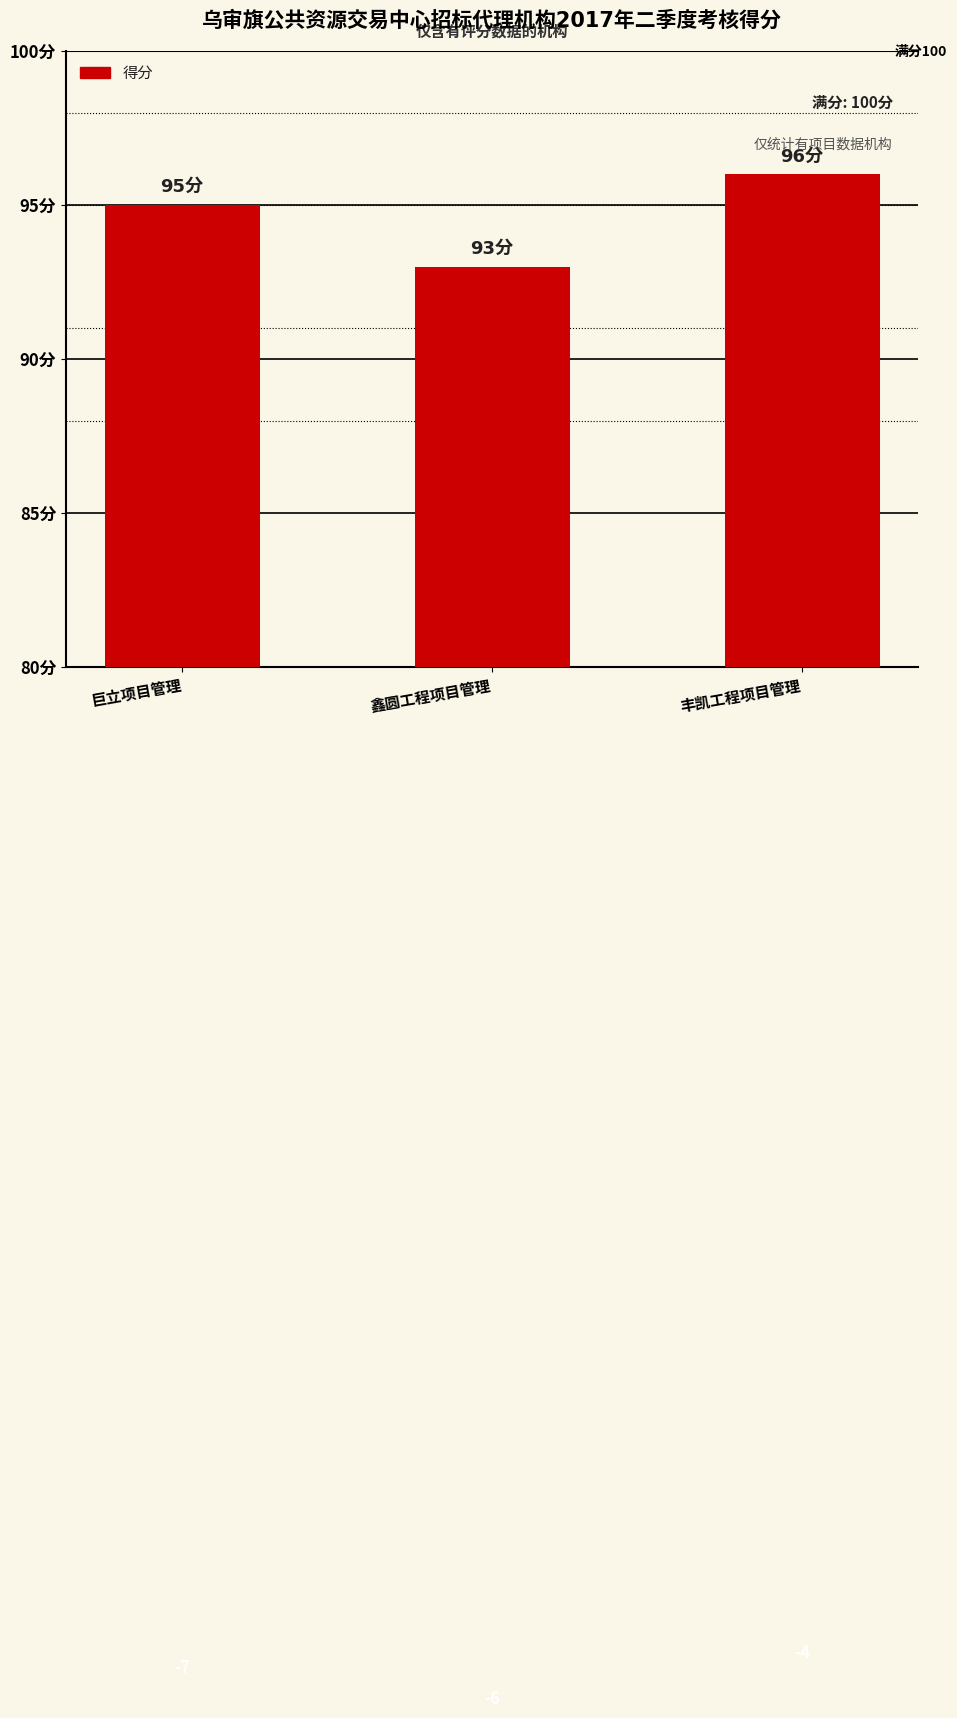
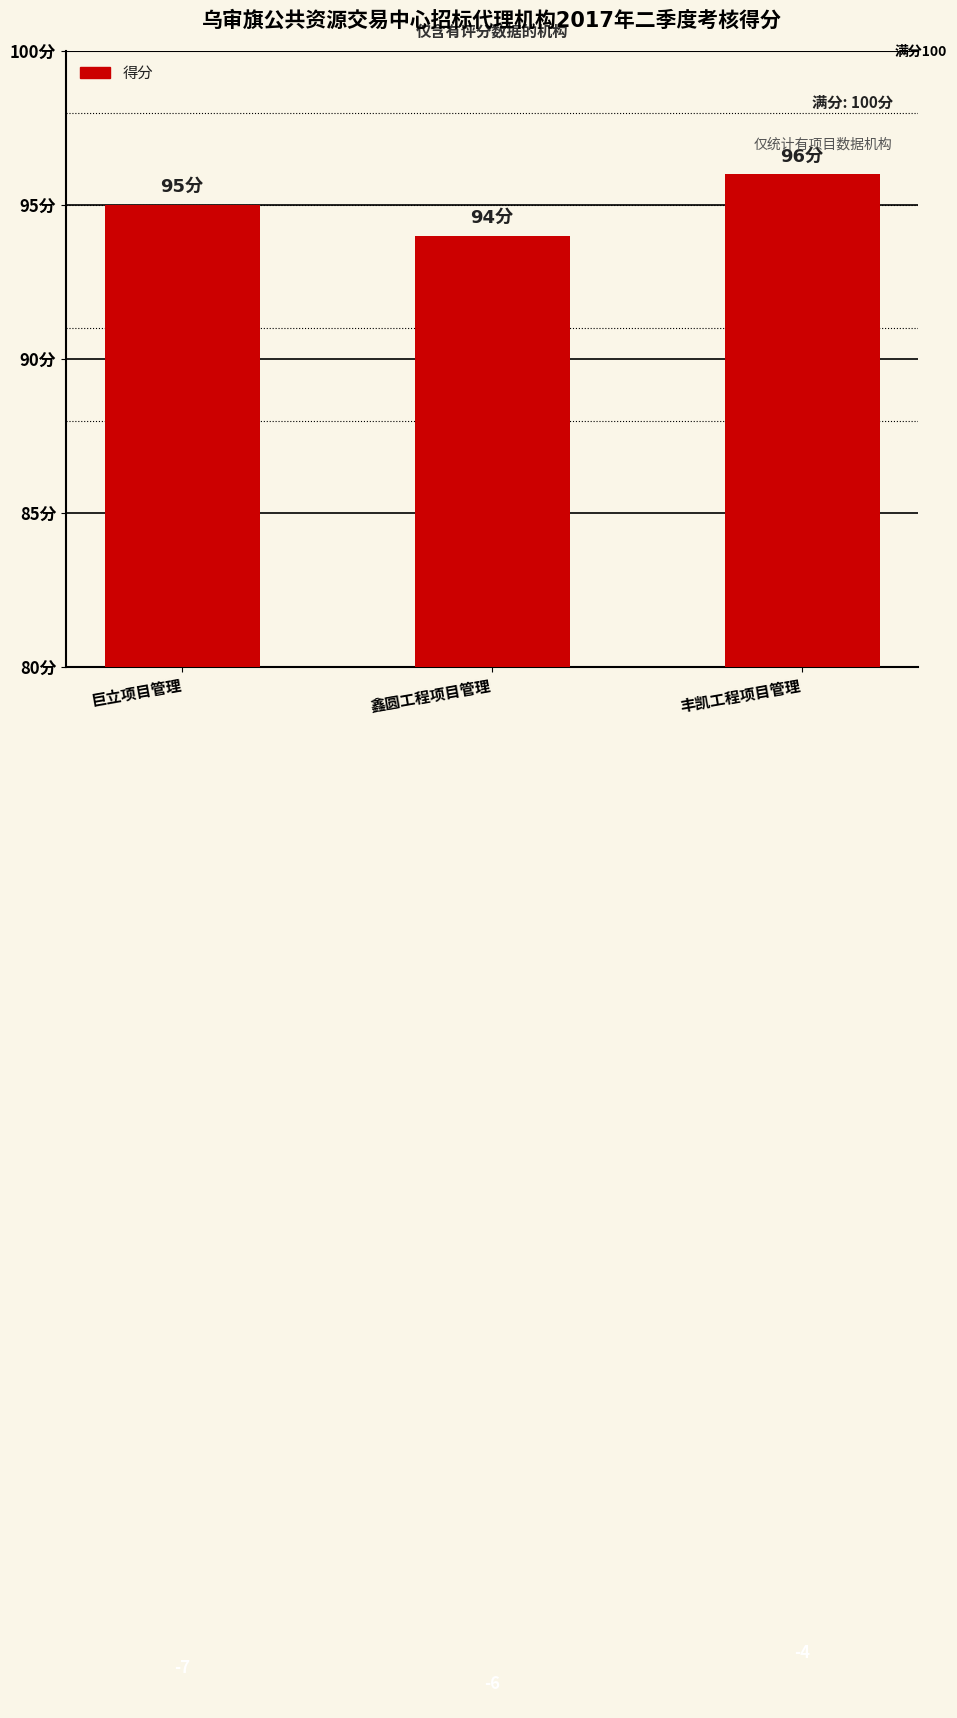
鑫圆工程项目管理: 93分 -> 94分
